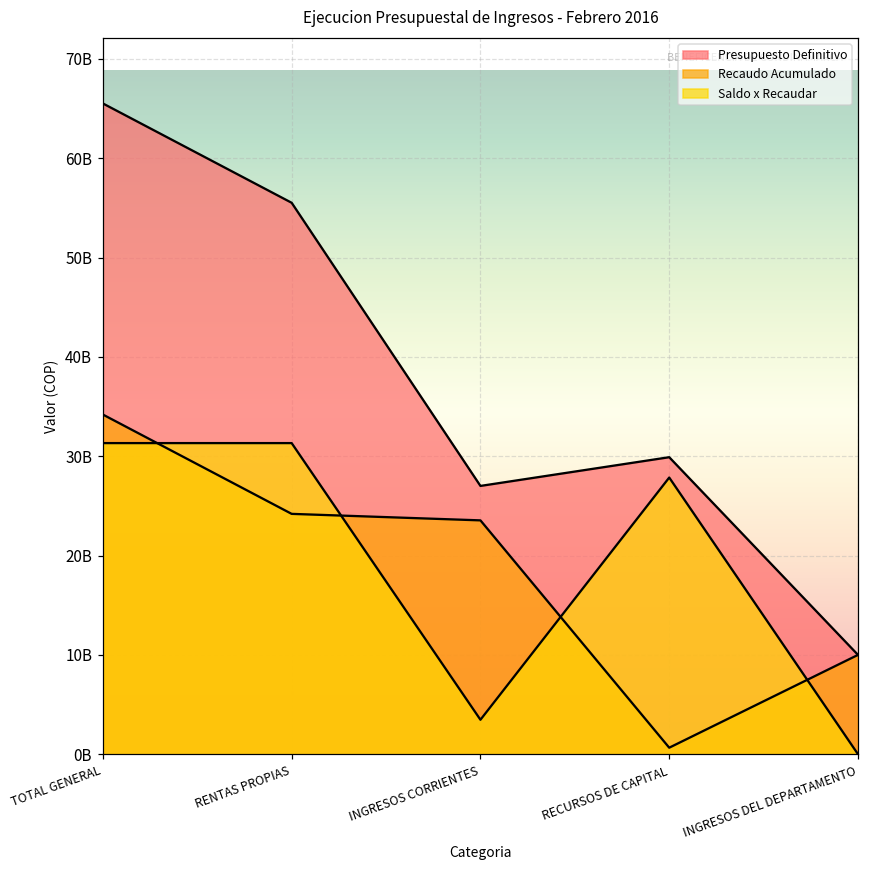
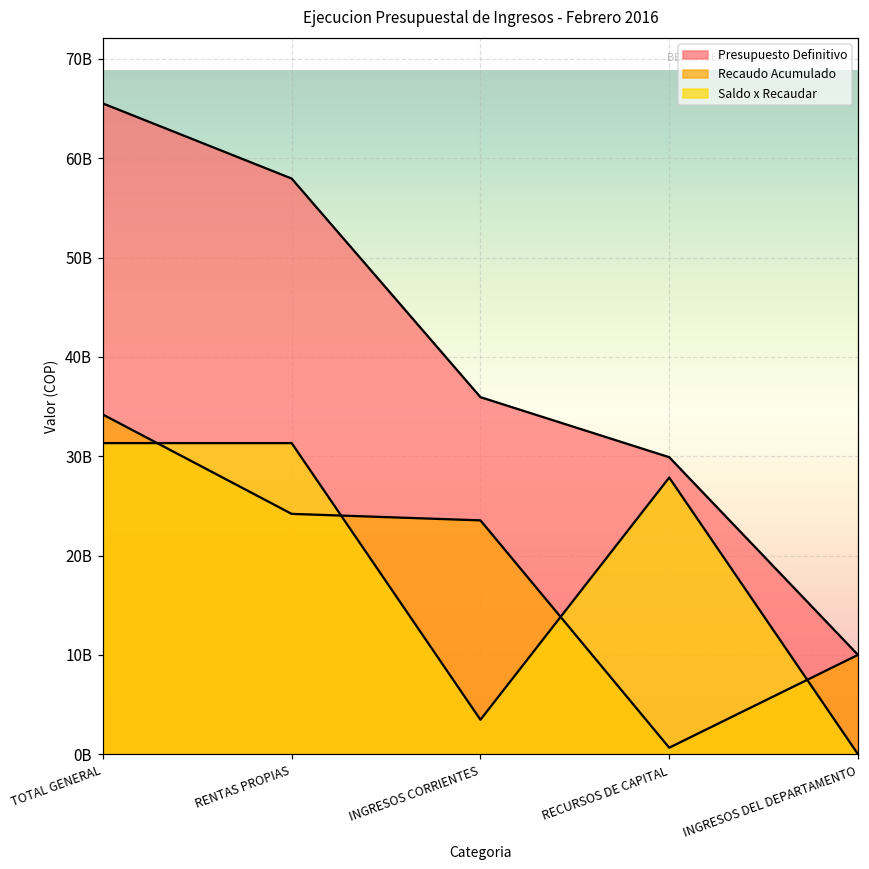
Presupuesto Definitivo, RENTAS PROPIAS: 56000000000 -> 58000000000
Presupuesto Definitivo, INGRESOS CORRIENTES: 27000000000 -> 36000000000
